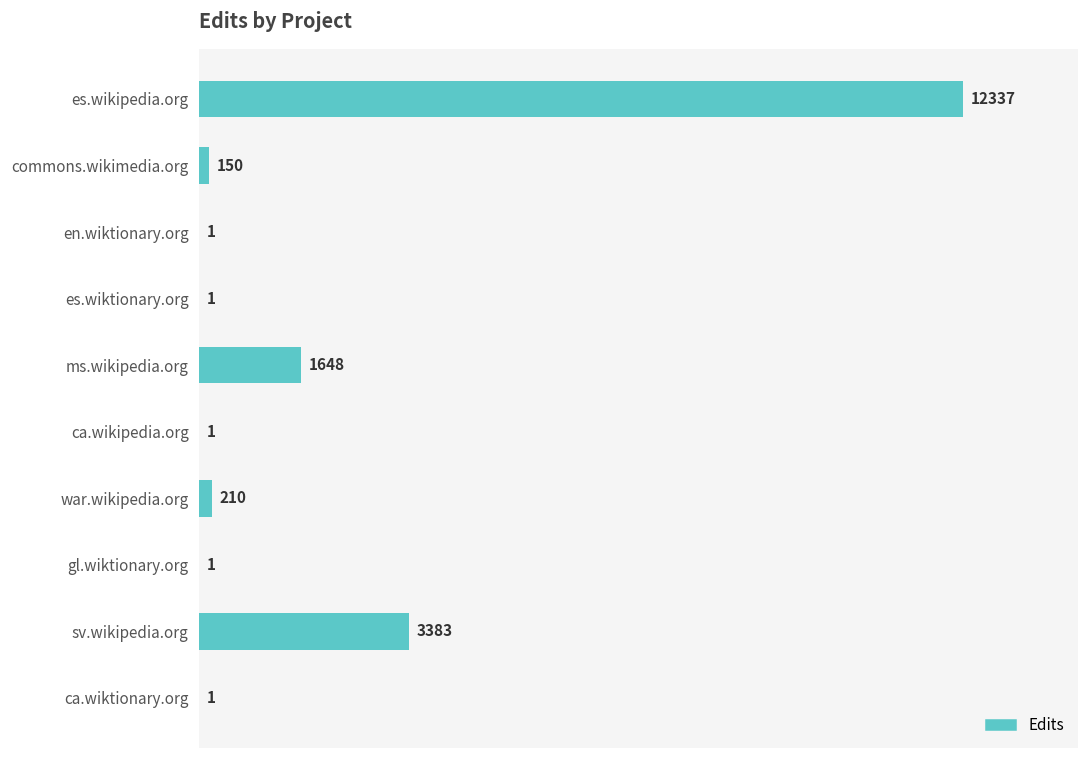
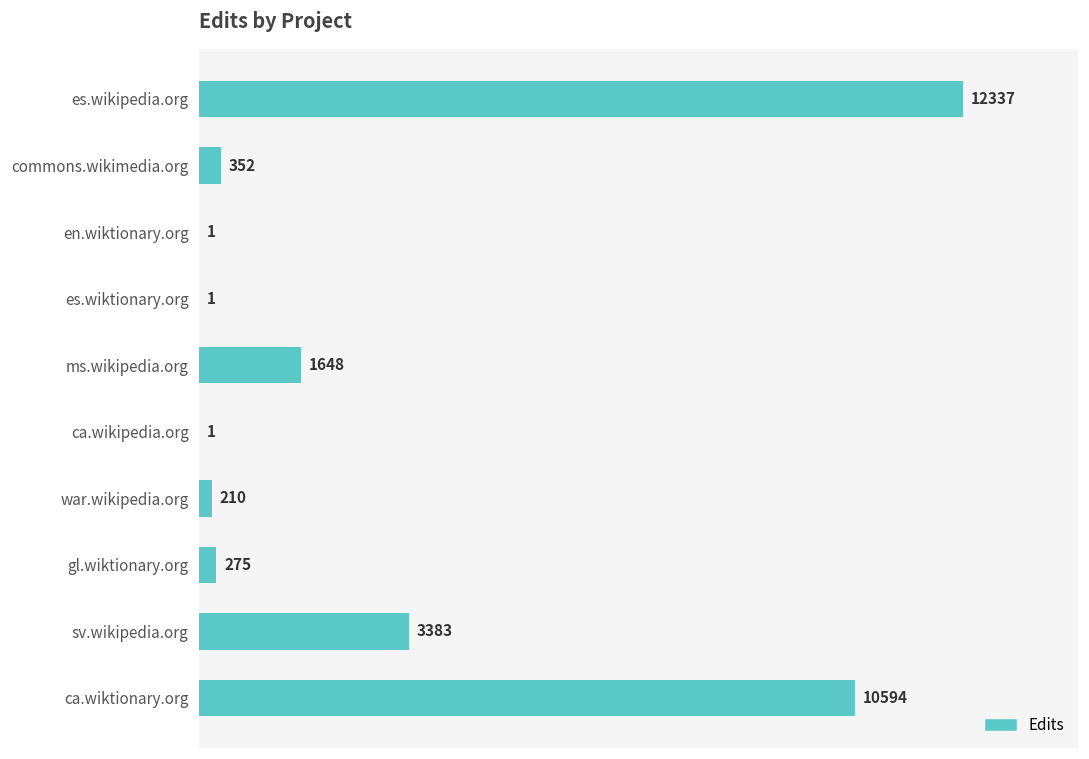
commons.wikimedia.org: 150 -> 352
gl.wiktionary.org: 1 -> 275
ca.wiktionary.org: 1 -> 10594
